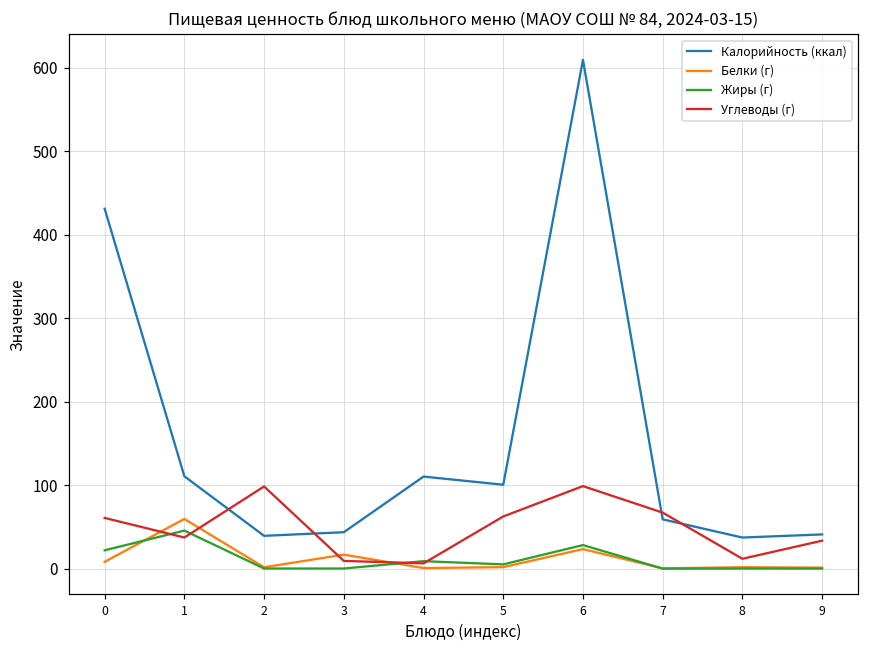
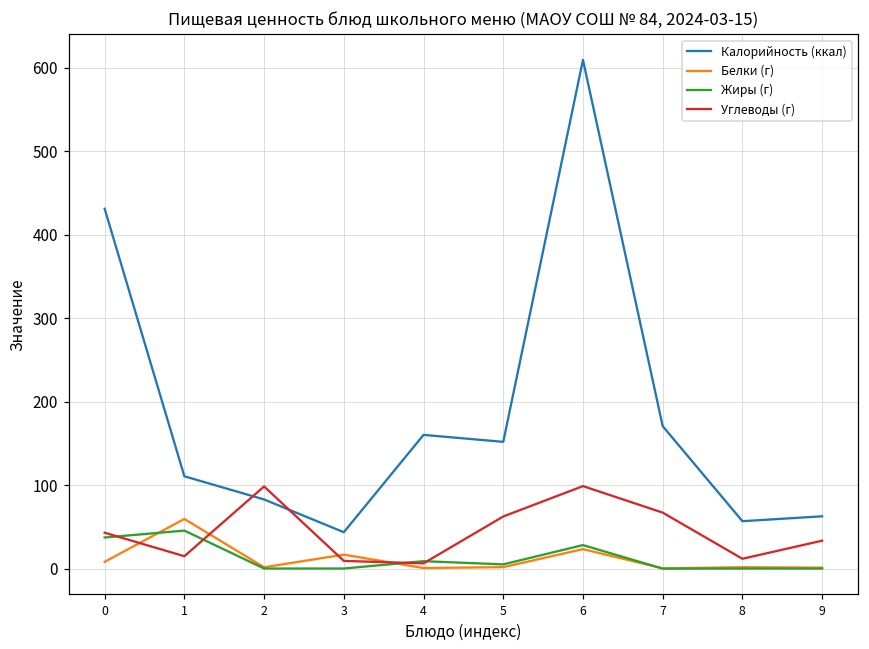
Жиры (г), 0: 20 -> 40
Углеводы (г), 0: 60 -> 40
Углеводы (г), 1: 40 -> 10
Калорийность (ккал), 2: 40 -> 80
Калорийность (ккал), 4: 110 -> 160
Калорийность (ккал), 5: 100 -> 150
Калорийность (ккал), 7: 60 -> 170
Калорийность (ккал), 8: 40 -> 60
Калорийность (ккал), 9: 40 -> 60
